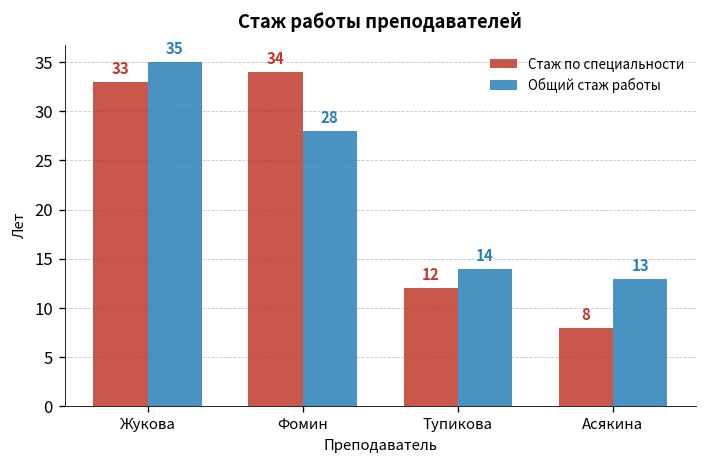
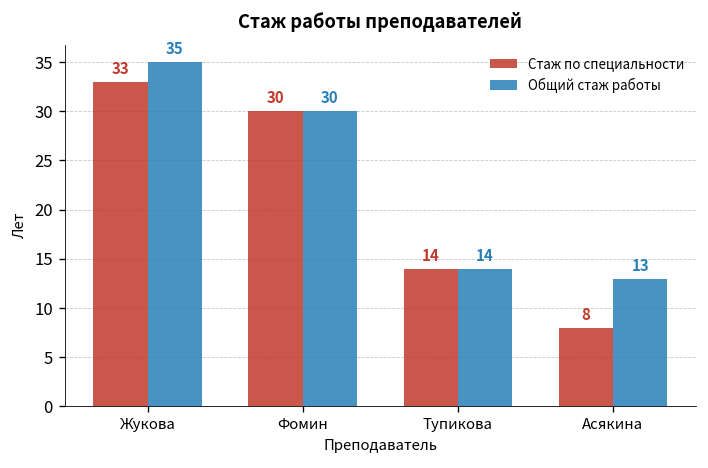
Стаж по специальности, Фомин: 34 -> 30
Общий стаж работы, Фомин: 28 -> 30
Стаж по специальности, Тупикова: 12 -> 14
